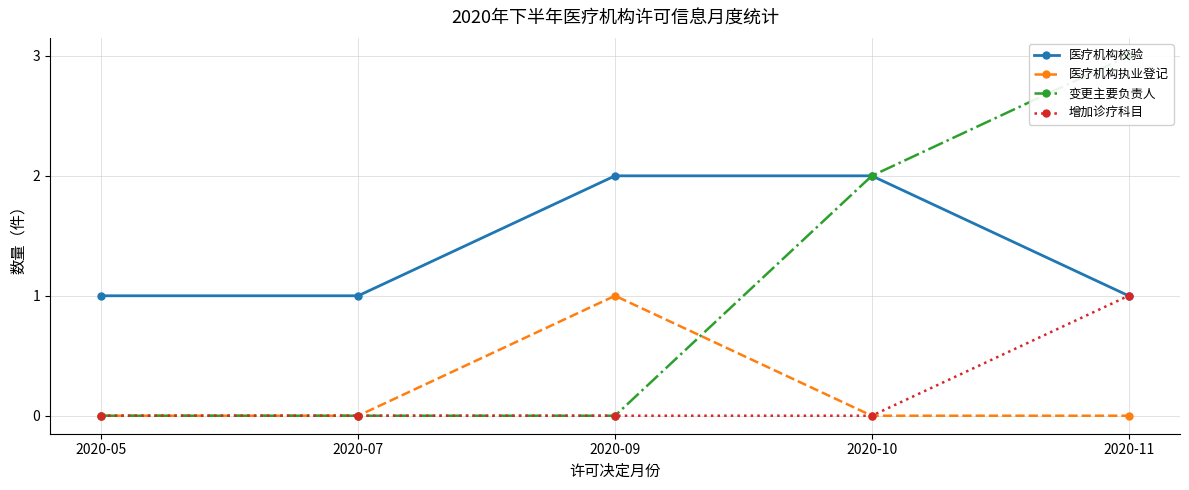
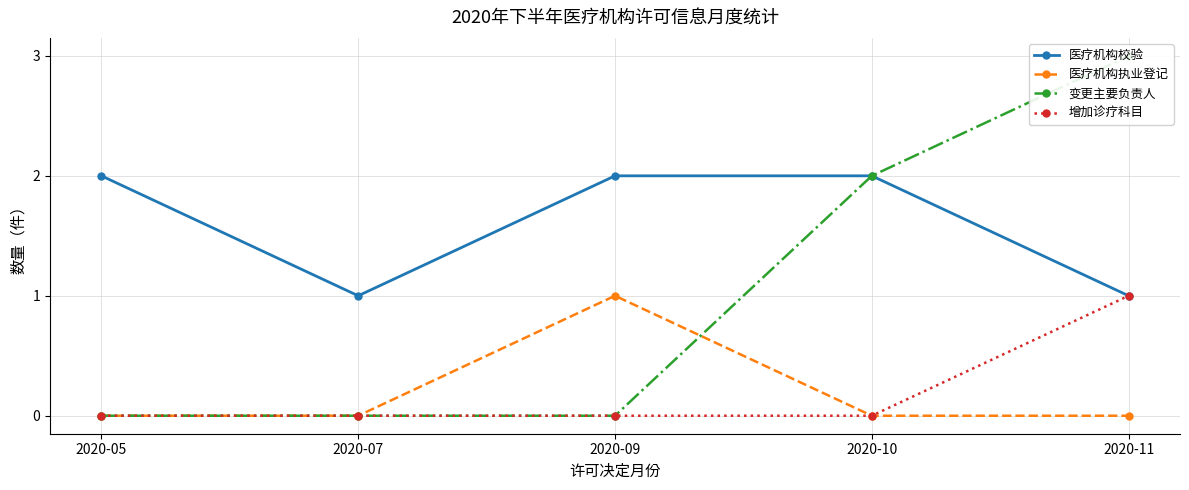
医疗机构校验, 2020-05: 1 -> 2
